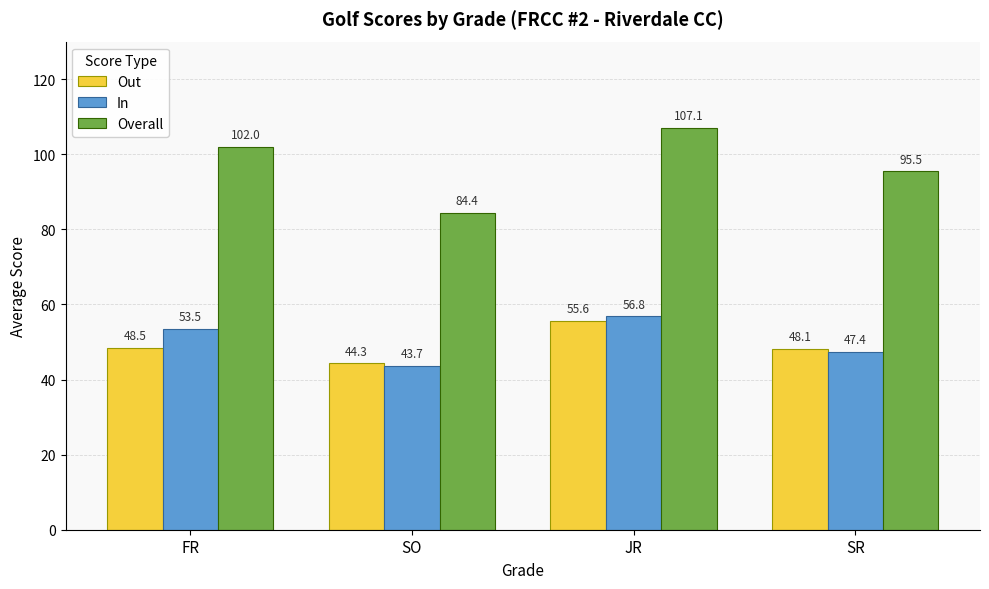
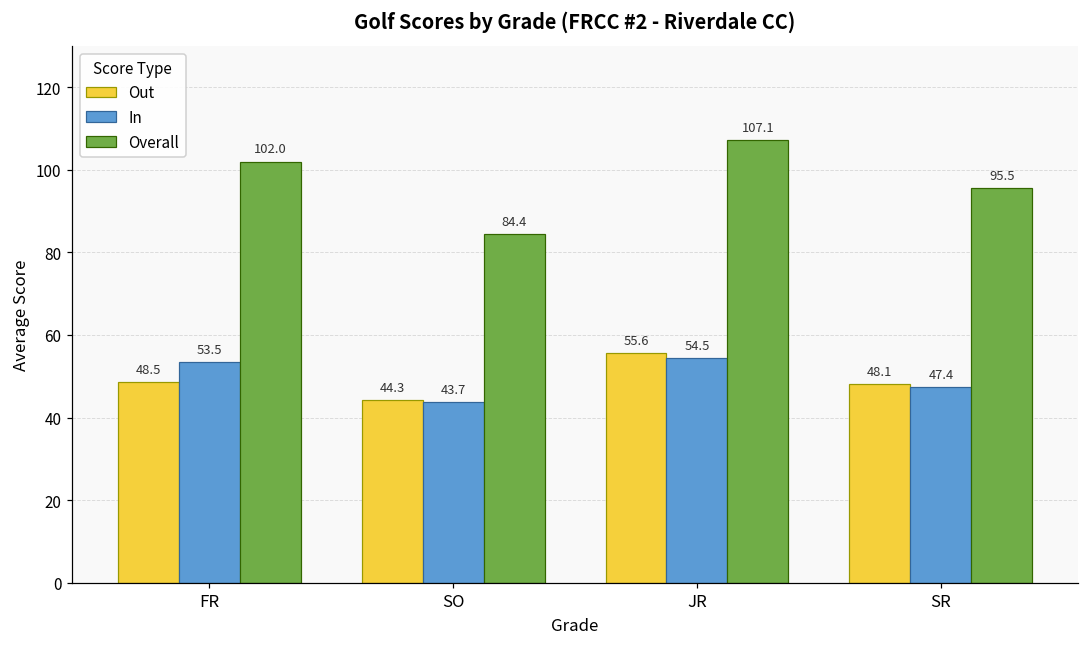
In, JR: 56.8 -> 54.5
